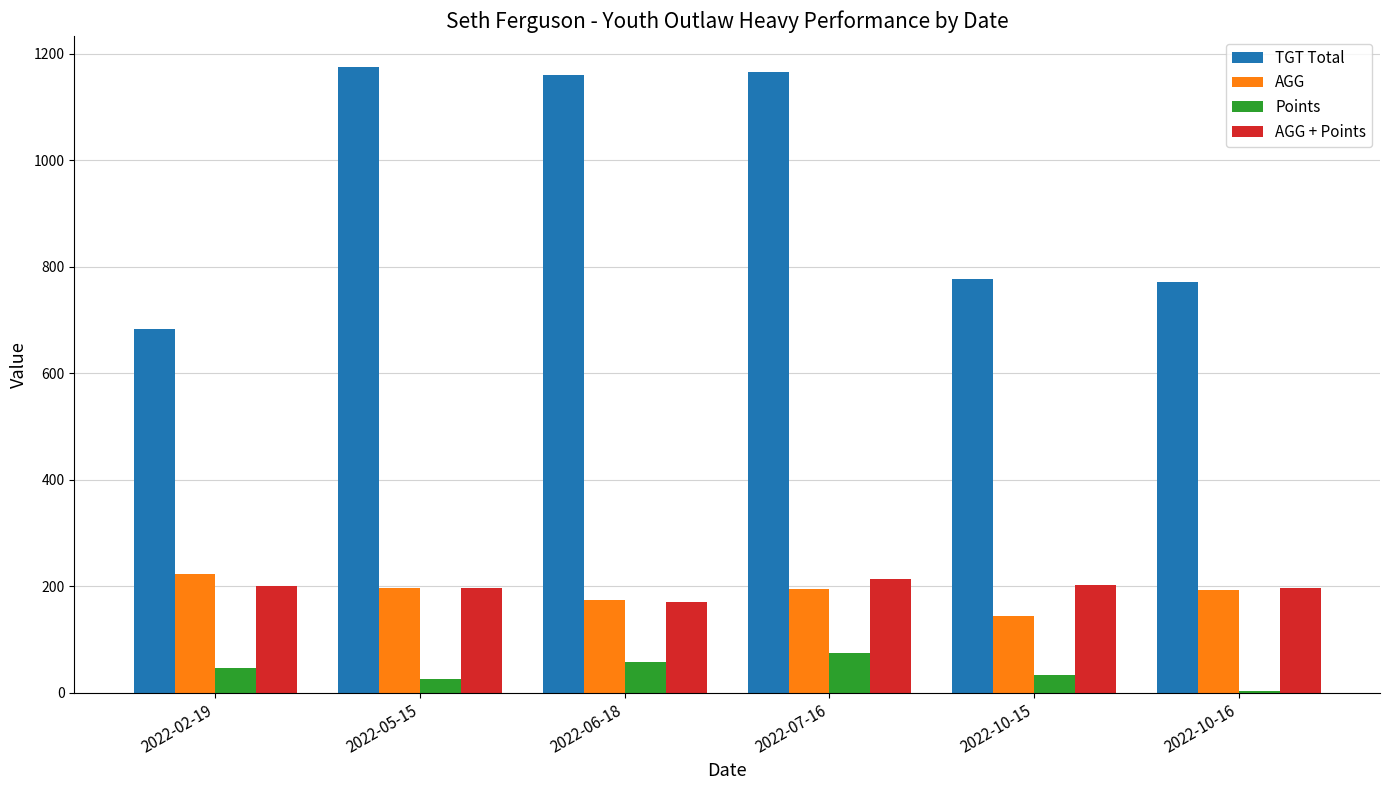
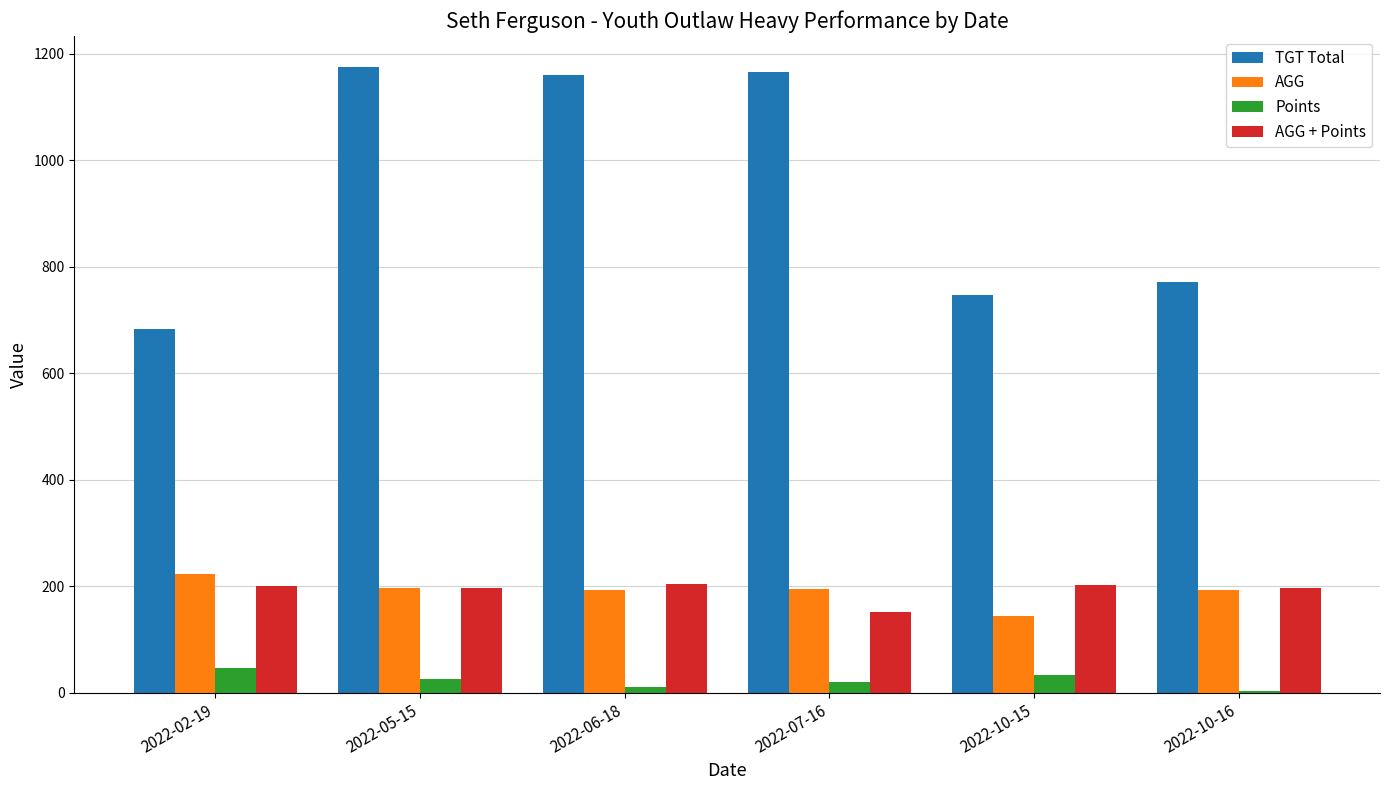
AGG, 2022-06-18: 170 -> 190
Points, 2022-06-18: 60 -> 10
AGG + Points, 2022-06-18: 170 -> 200
Points, 2022-07-16: 70 -> 20
AGG + Points, 2022-07-16: 210 -> 150
TGT Total, 2022-10-15: 780 -> 750
